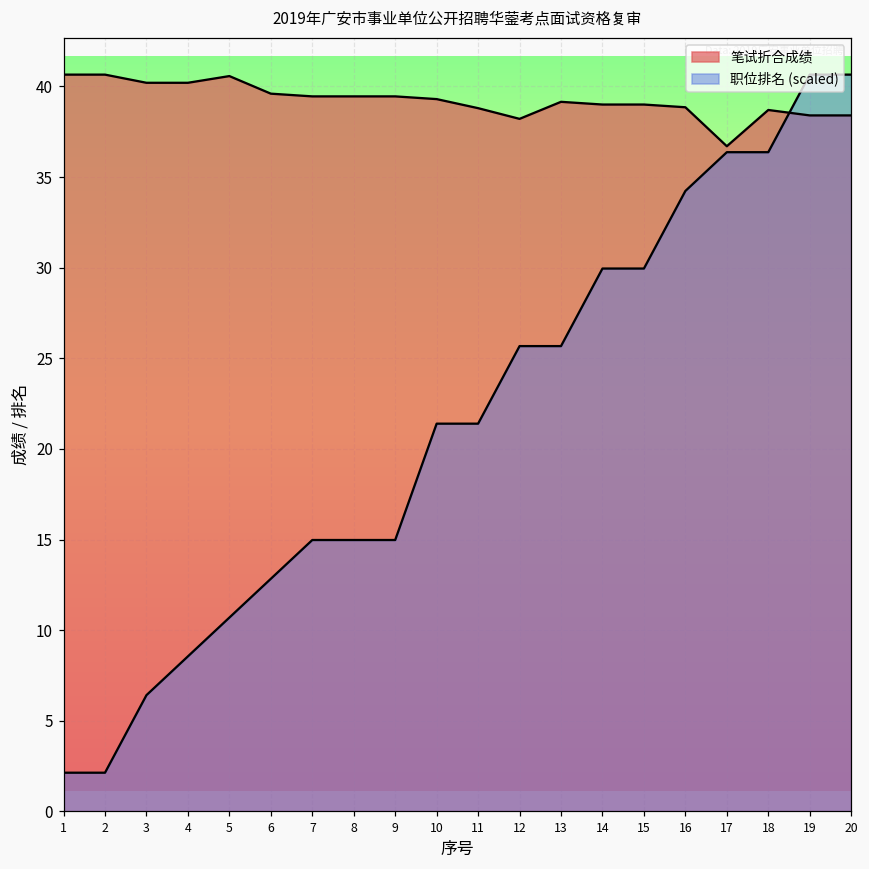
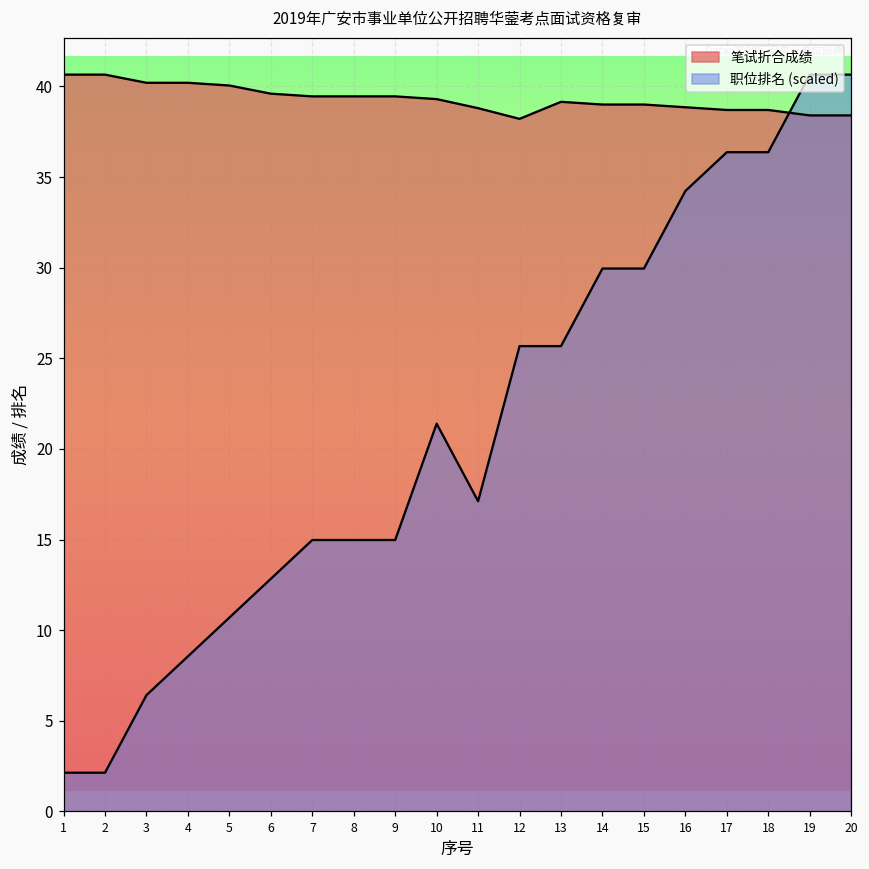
笔试折合成绩, 5: 40.6 -> 40.1
职位排名 (scaled), 11: 21.4 -> 17.1
笔试折合成绩, 17: 36.7 -> 38.7
